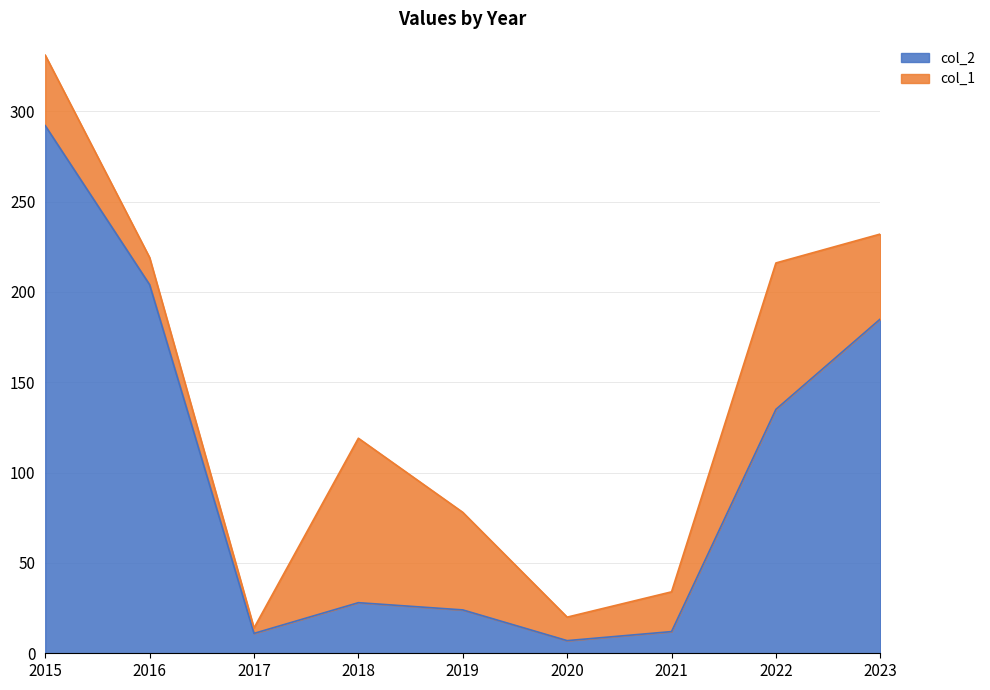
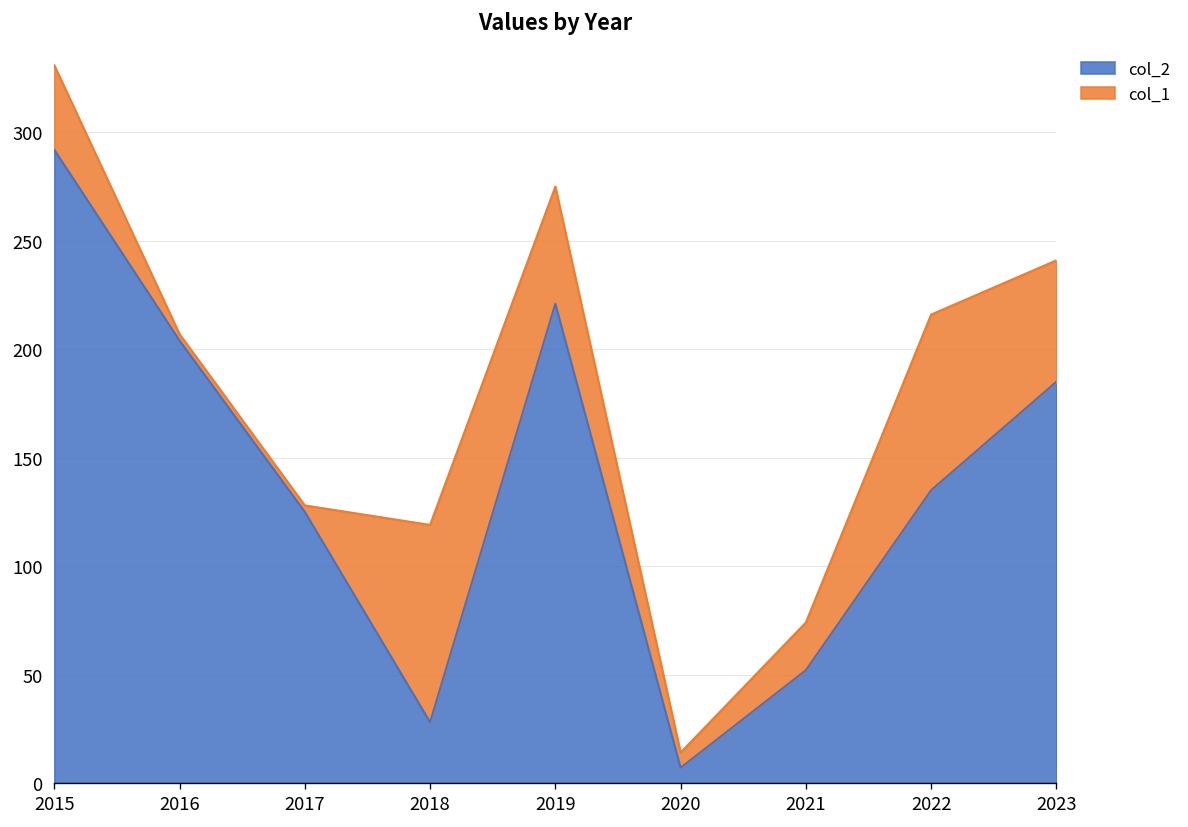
col_1, 2016: 15 -> 3
col_2, 2017: 11 -> 125
col_2, 2019: 24 -> 221
col_1, 2020: 13 -> 7
col_2, 2021: 12 -> 52
col_1, 2023: 47 -> 56
